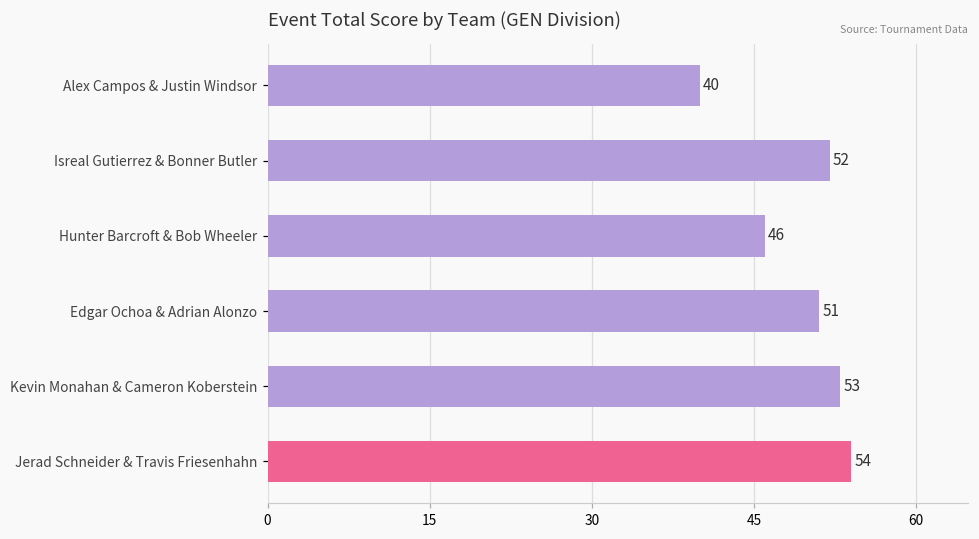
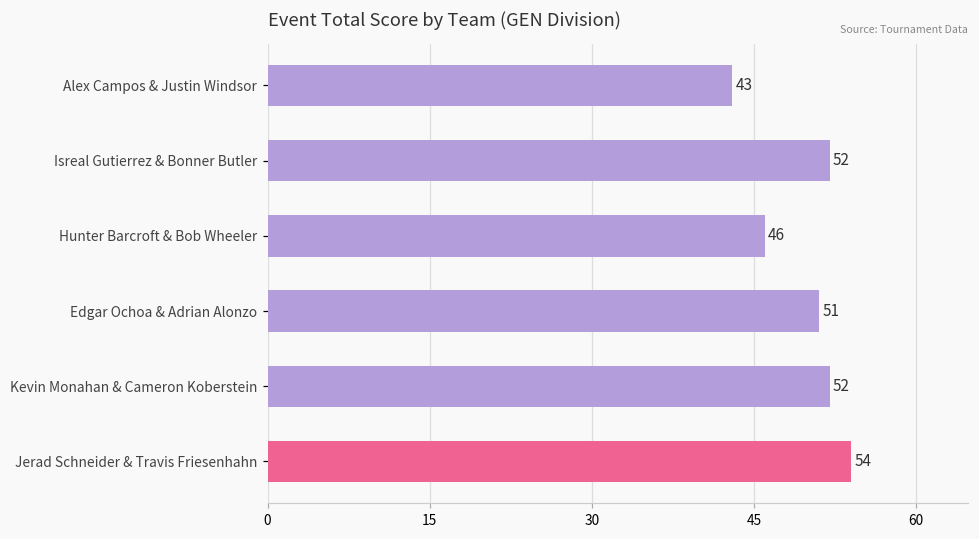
Alex Campos & Justin Windsor: 40 -> 43
Kevin Monahan & Cameron Koberstein: 53 -> 52
